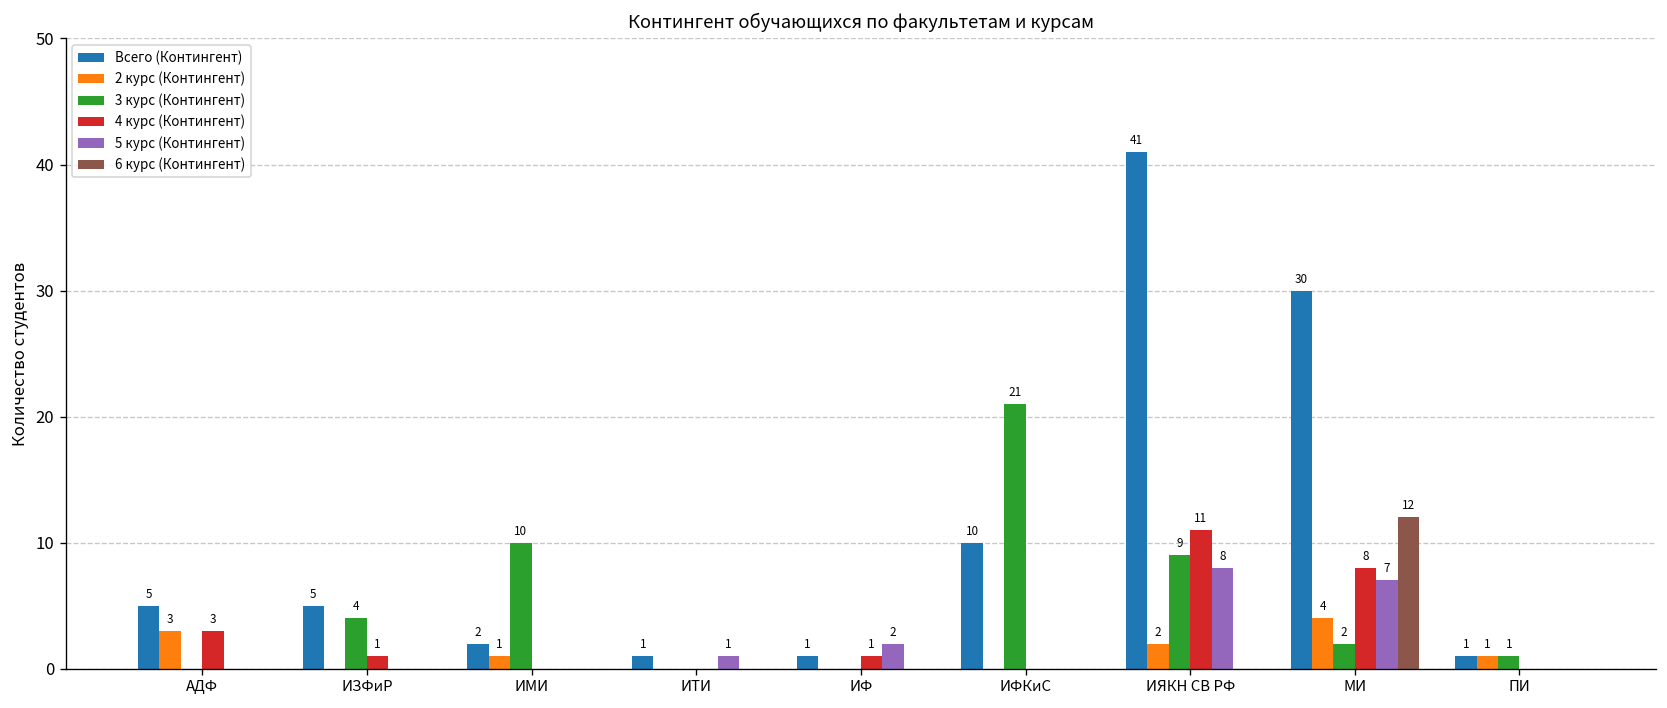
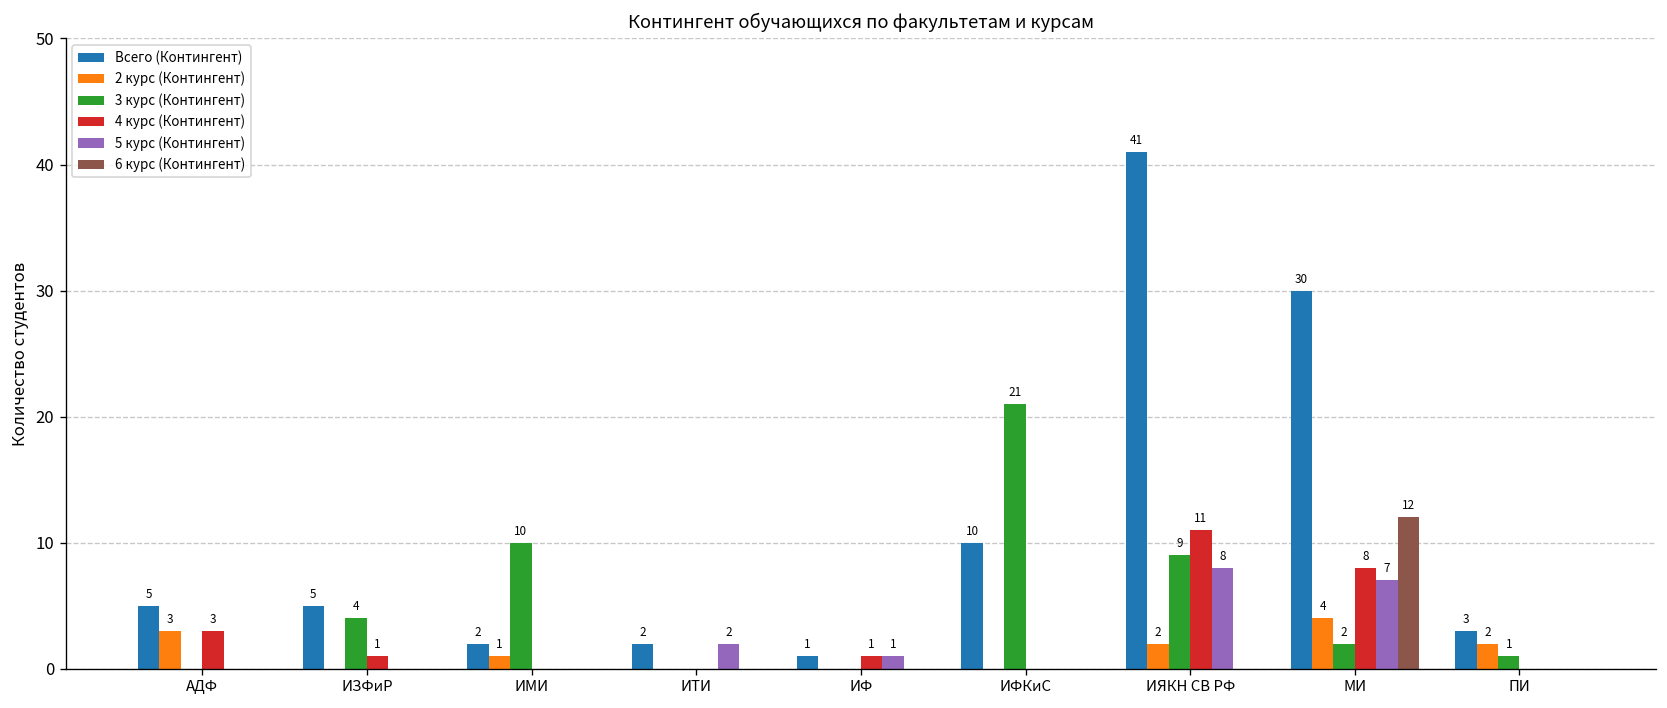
Всего (Контингент), ИТИ: 1 -> 2
5 курс (Контингент), ИТИ: 1 -> 2
5 курс (Контингент), ИФ: 2 -> 1
Всего (Контингент), ПИ: 1 -> 3
2 курс (Контингент), ПИ: 1 -> 2
